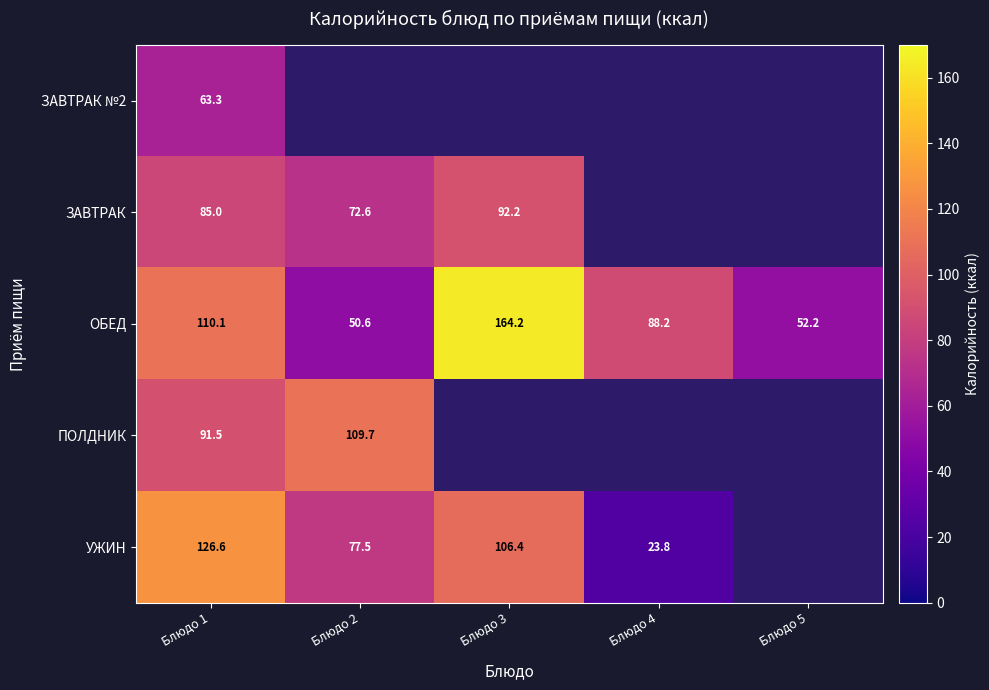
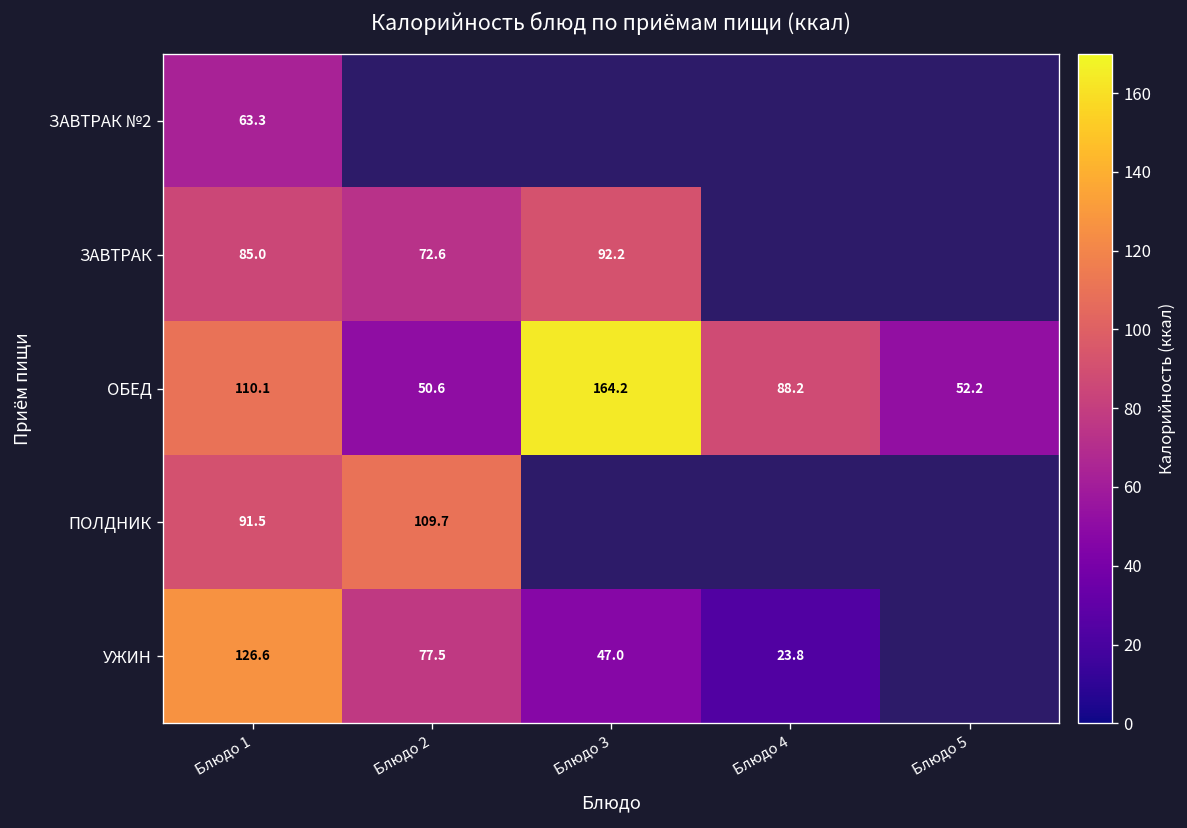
УЖИН, Блюдо 3: 106.4 -> 47.0
